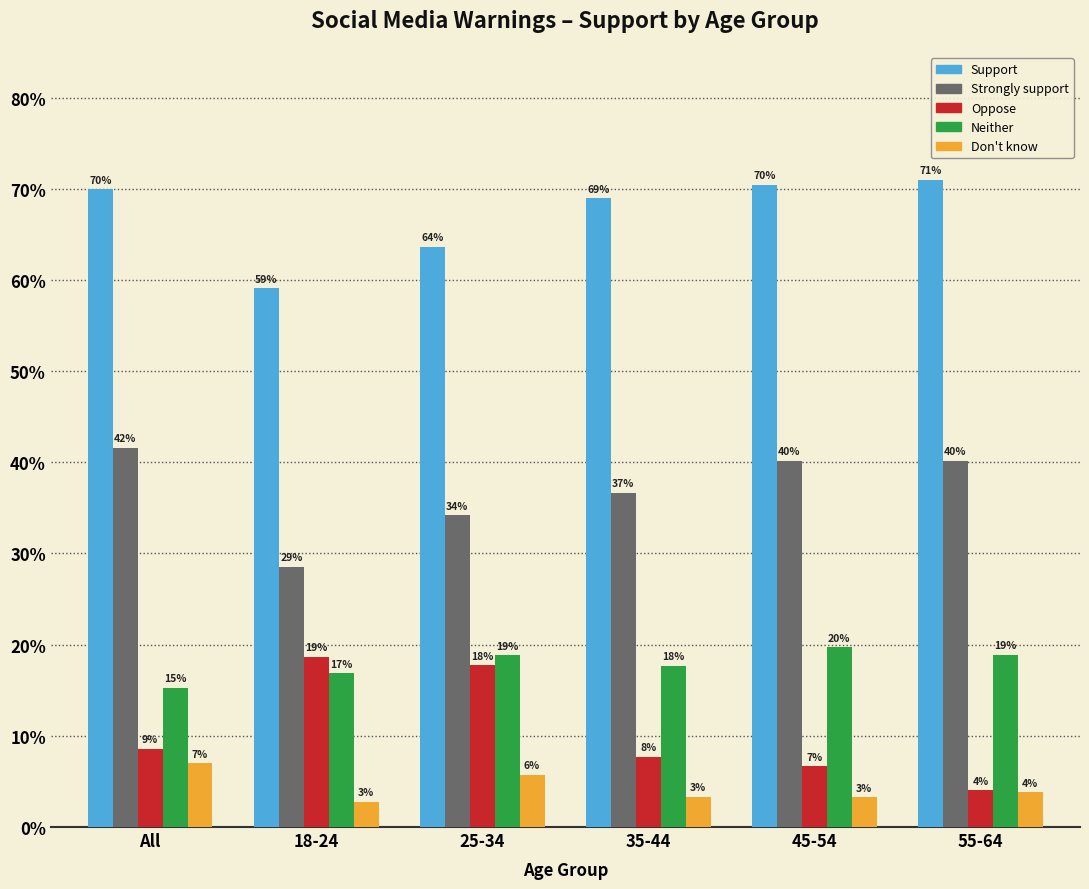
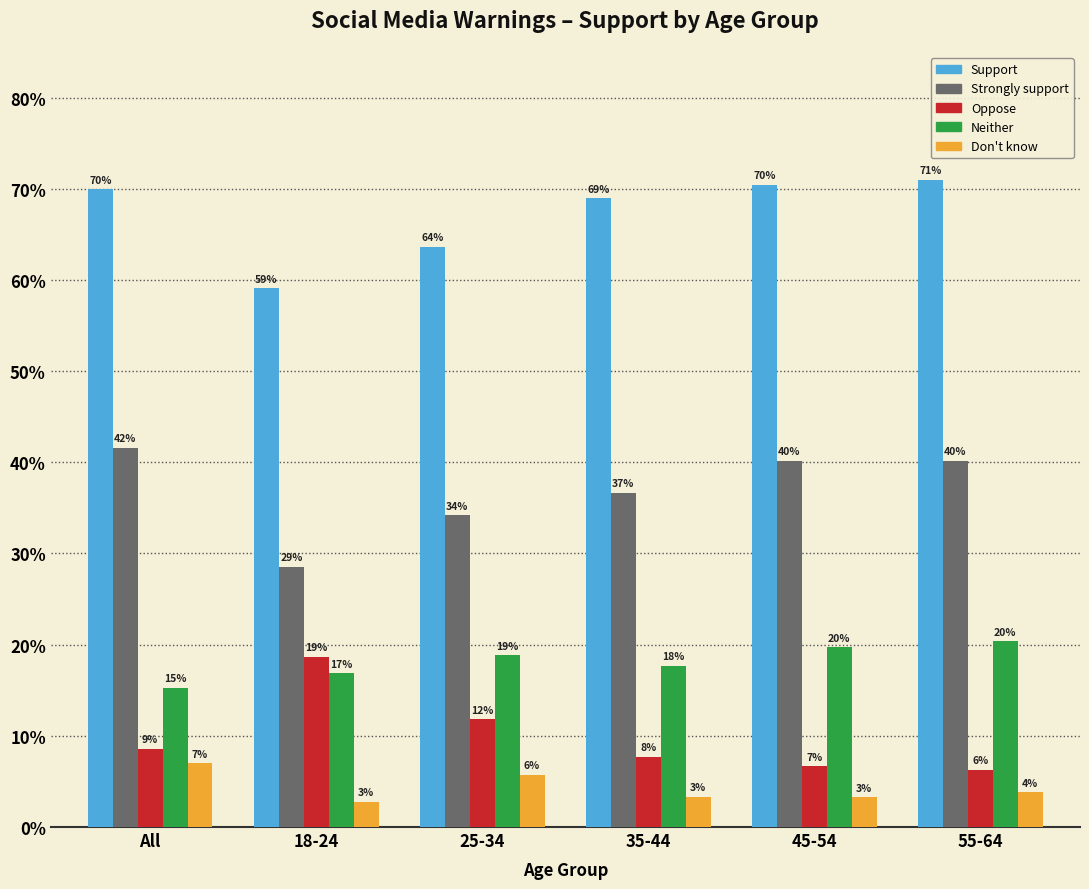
Oppose, 25-34: 18% -> 12%
Oppose, 55-64: 4% -> 6%
Neither, 55-64: 19% -> 20%
